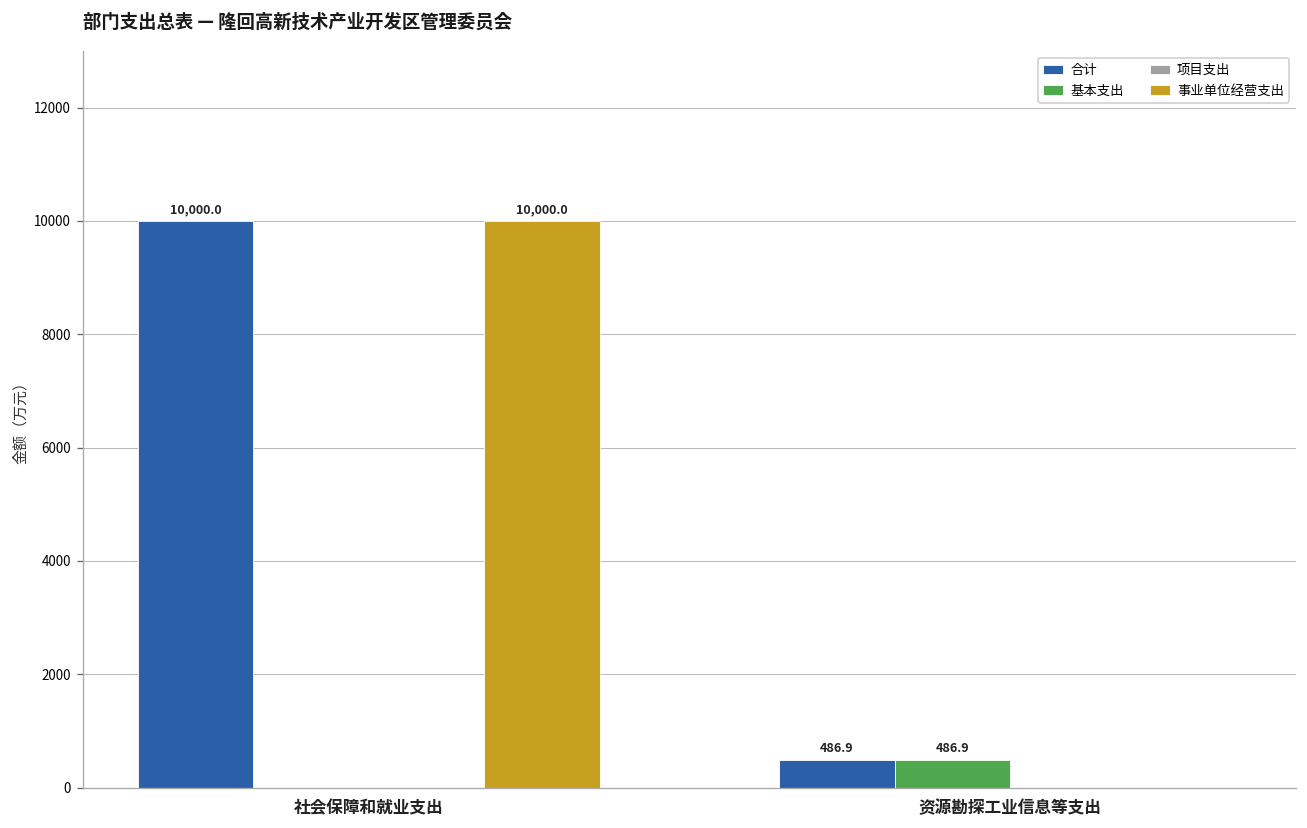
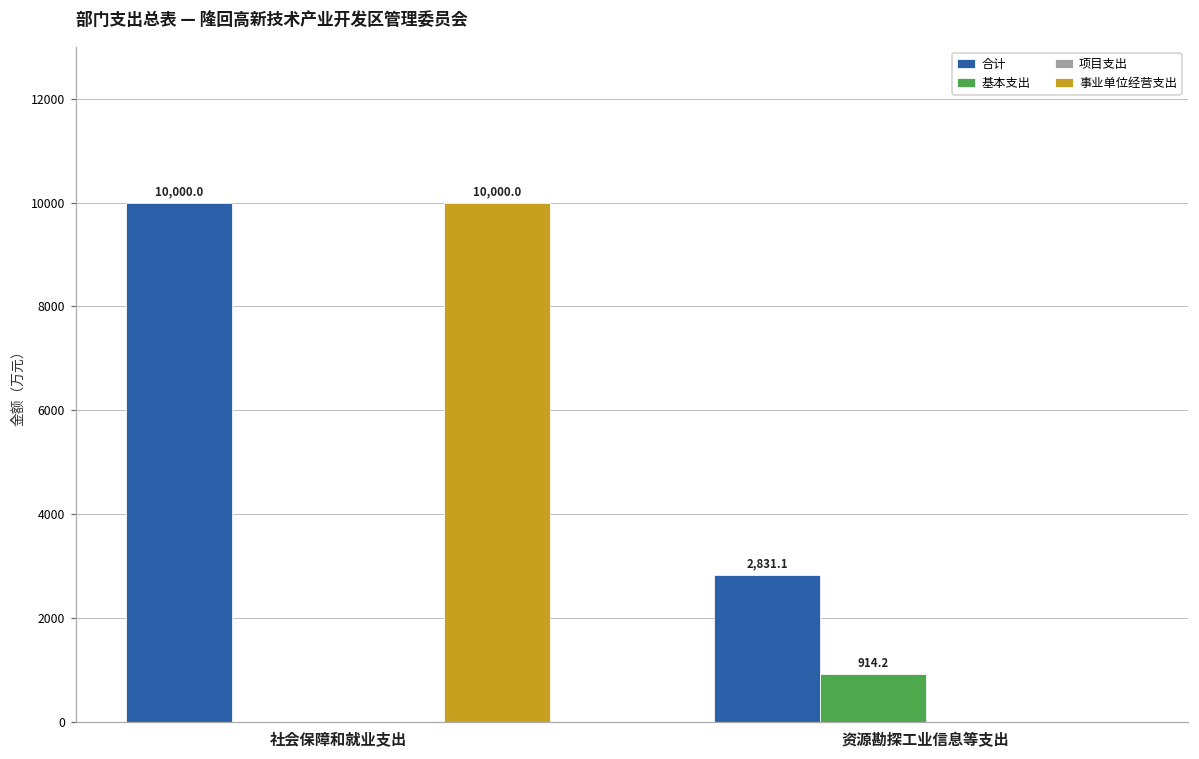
合计, 资源勘探工业信息等支出: 486.9 -> 2,831.1
基本支出, 资源勘探工业信息等支出: 486.9 -> 914.2
